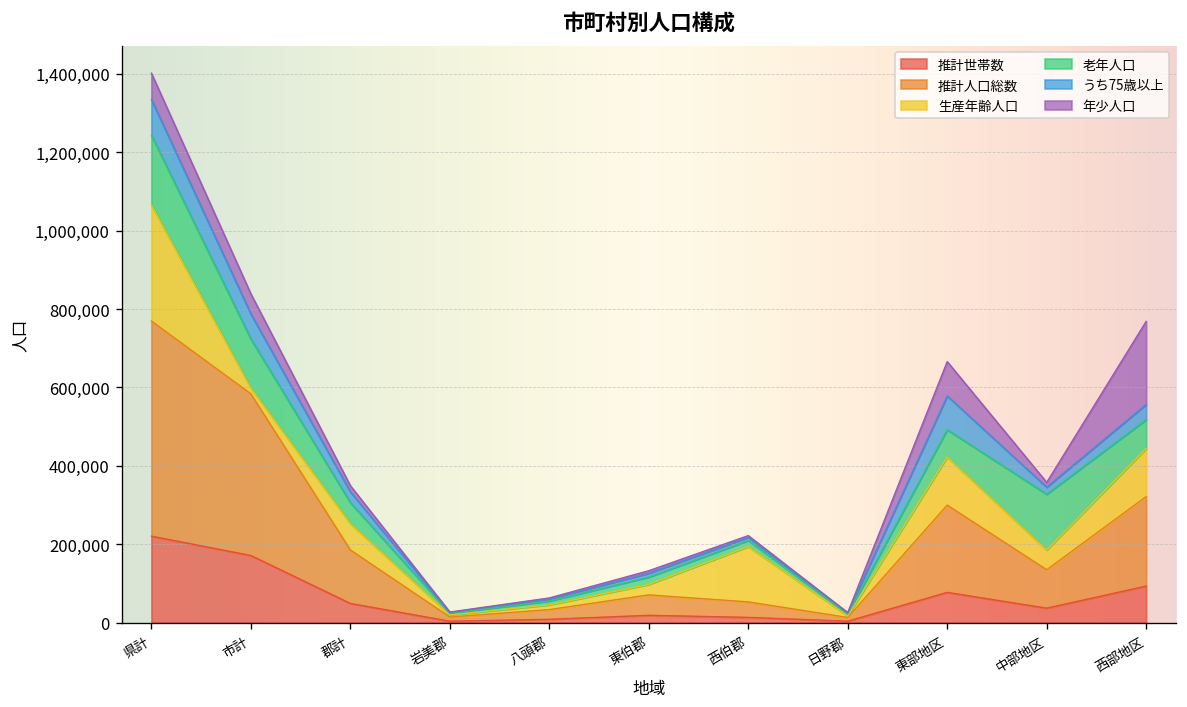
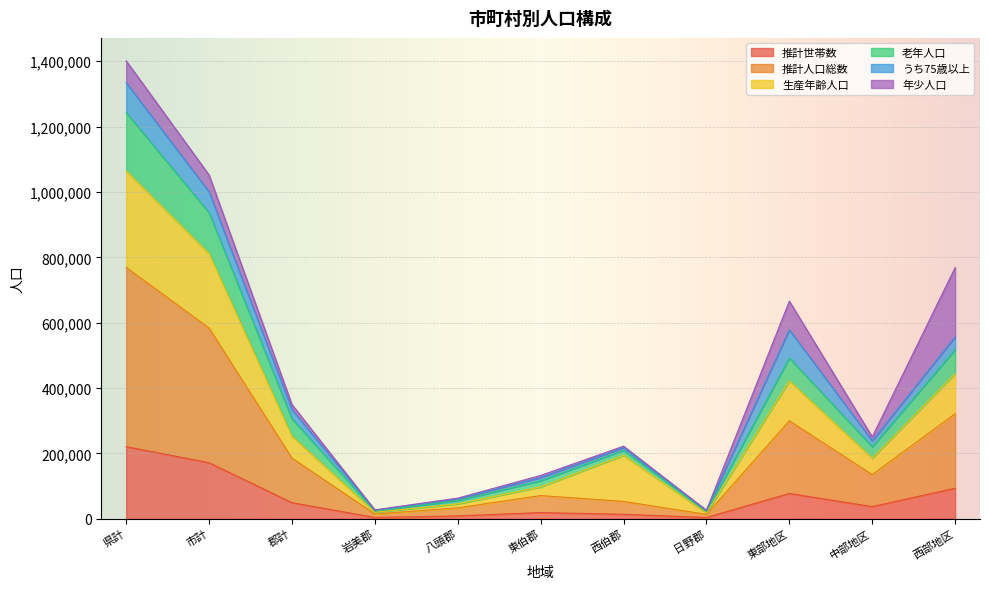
生産年齢人口, 市計: 10,000 -> 230,000
老年人口, 中部地区: 140,000 -> 30,000
